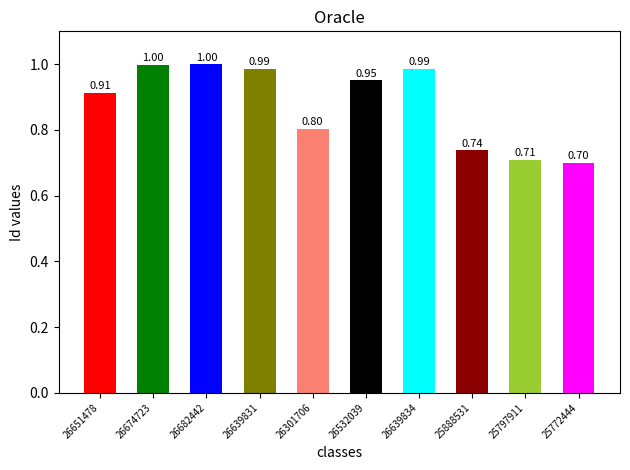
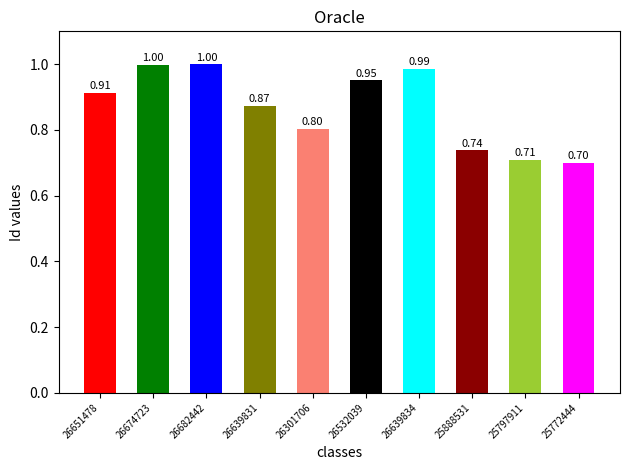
26639831: 0.99 -> 0.87
